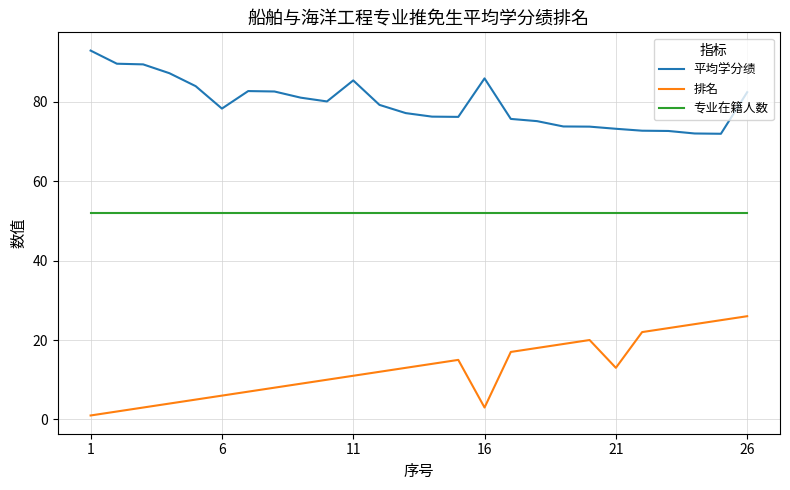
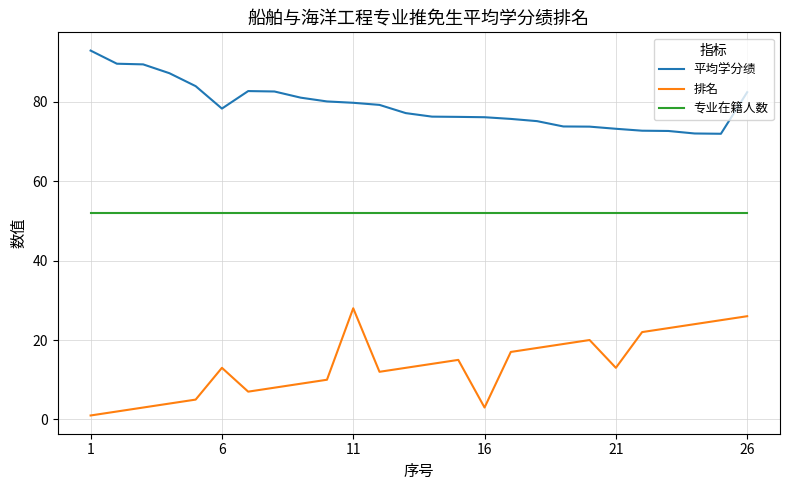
排名, 6: 6 -> 13
平均学分绩, 11: 85 -> 80
排名, 11: 11 -> 28
平均学分绩, 16: 86 -> 76
